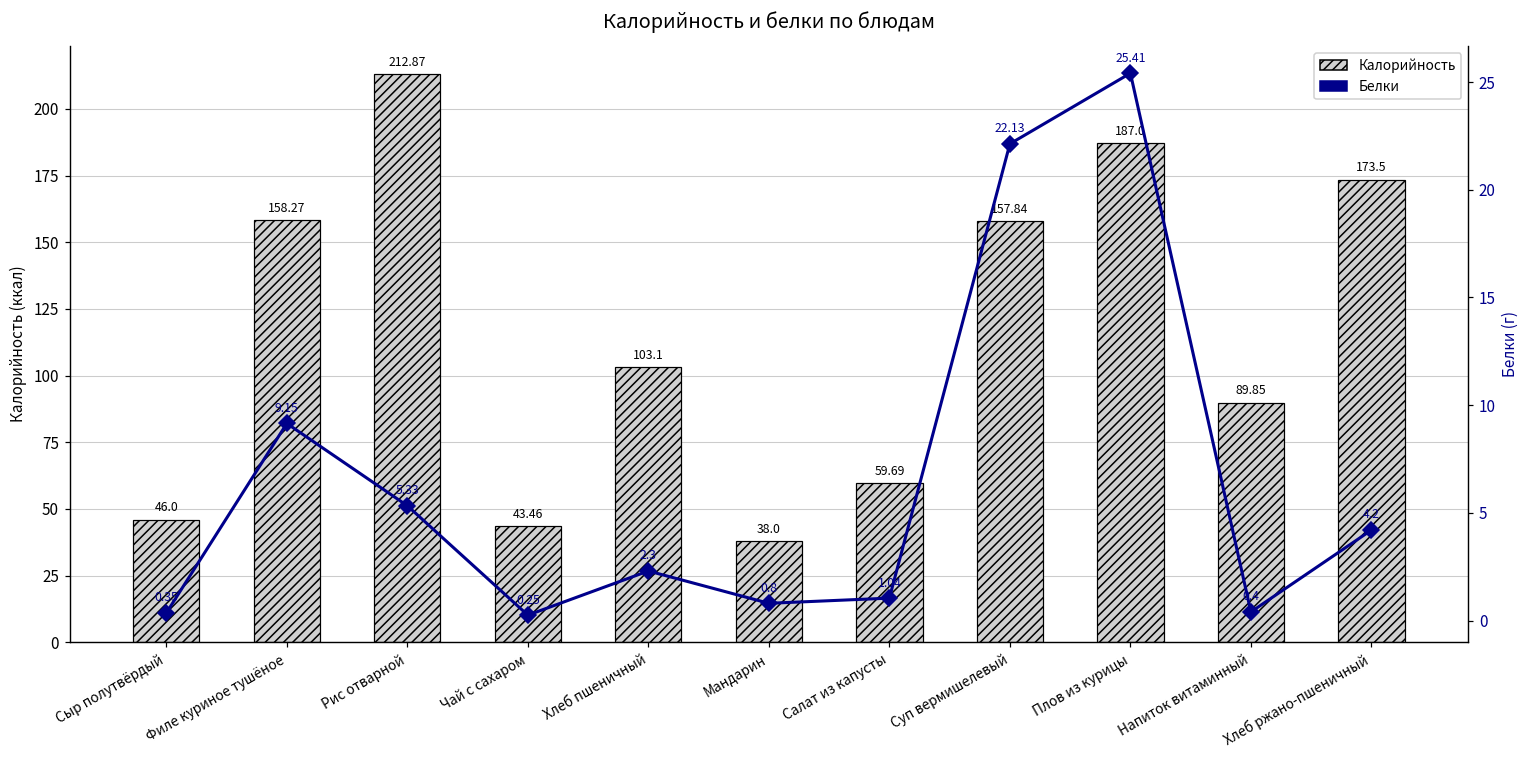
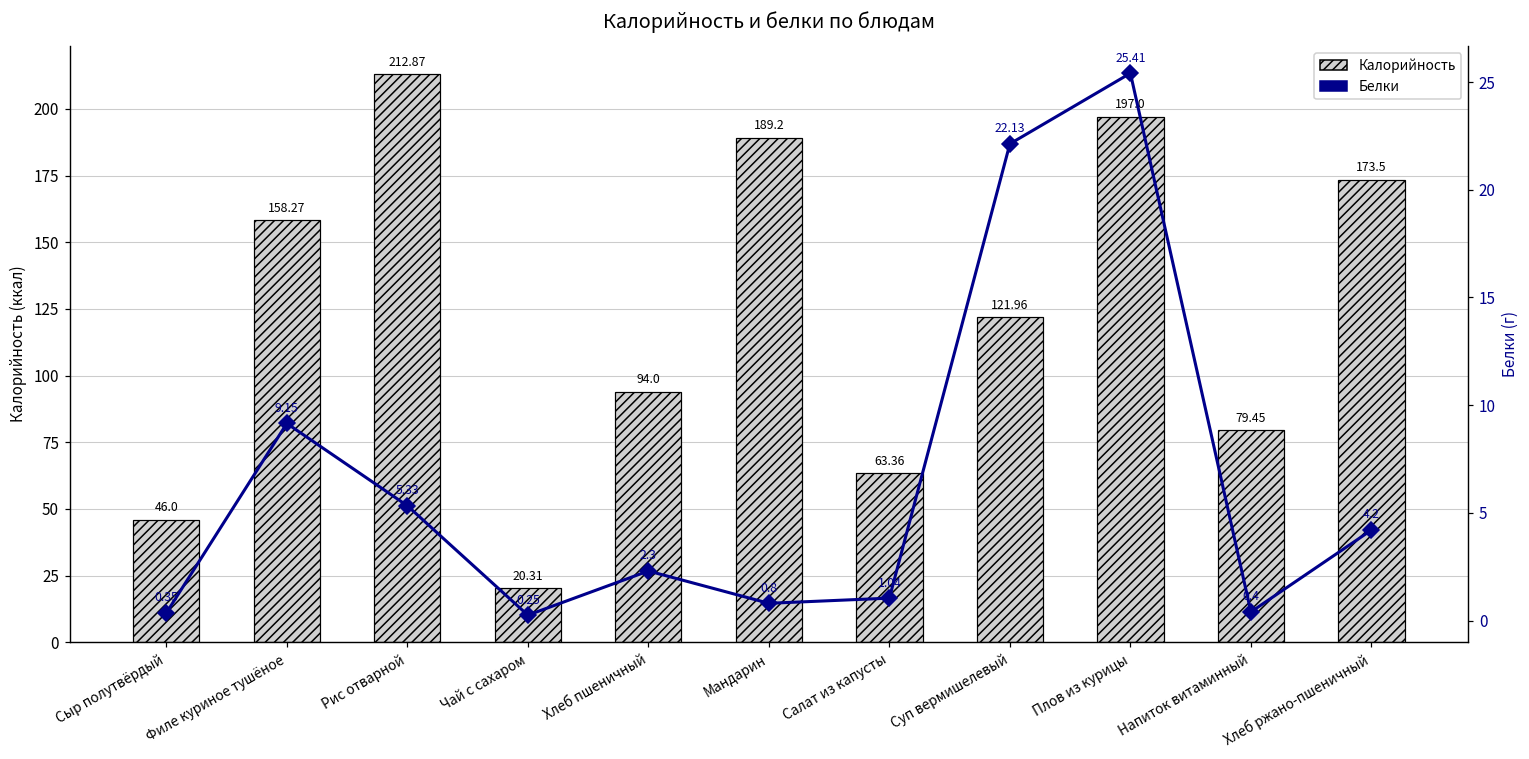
Калорийность, Чай с сахаром: 43.46 -> 20.31
Калорийность, Хлеб пшеничный: 103.1 -> 94.0
Калорийность, Мандарин: 38.0 -> 189.2
Калорийность, Салат из капусты: 59.69 -> 63.36
Калорийность, Суп вермишелевый: 157.84 -> 121.96
Калорийность, Плов из курицы: 187.0 -> 197.0
Калорийность, Напиток витаминный: 89.85 -> 79.45
